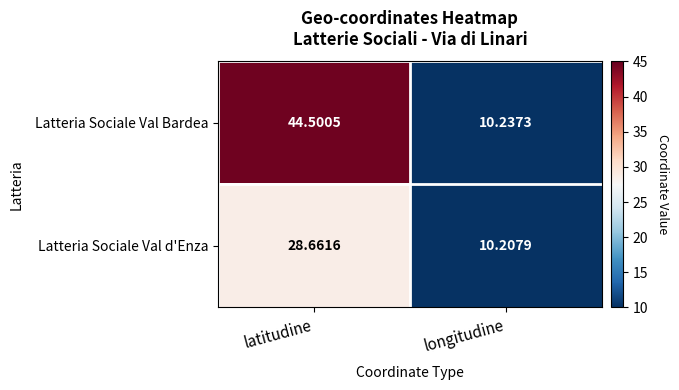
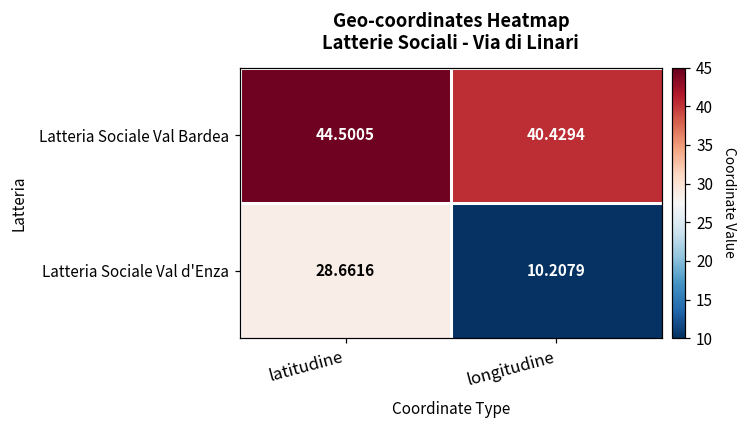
Latteria Sociale Val Bardea, longitudine: 10.2373 -> 40.4294
